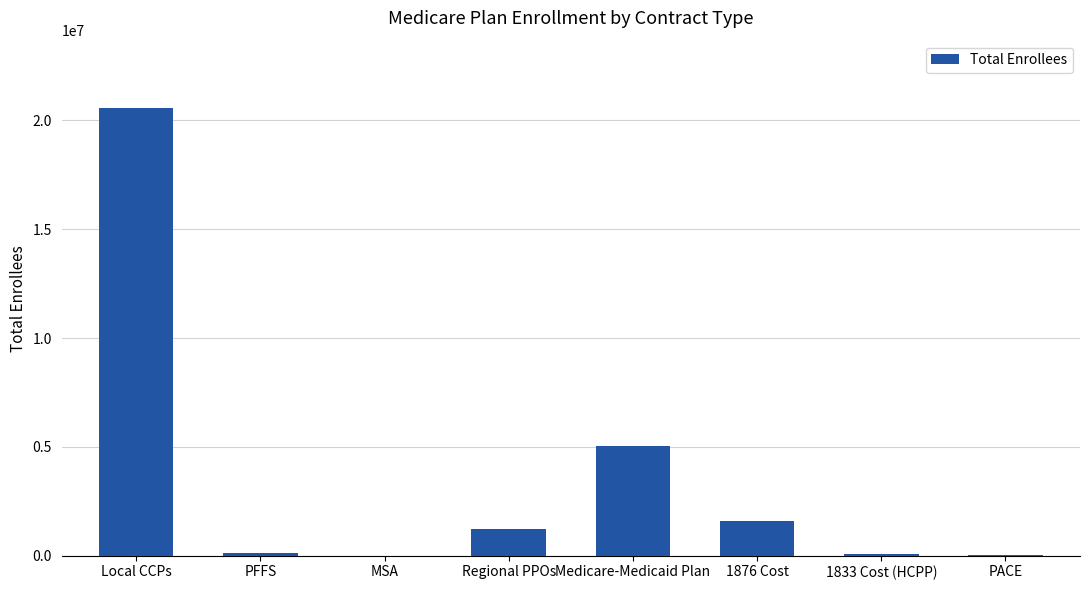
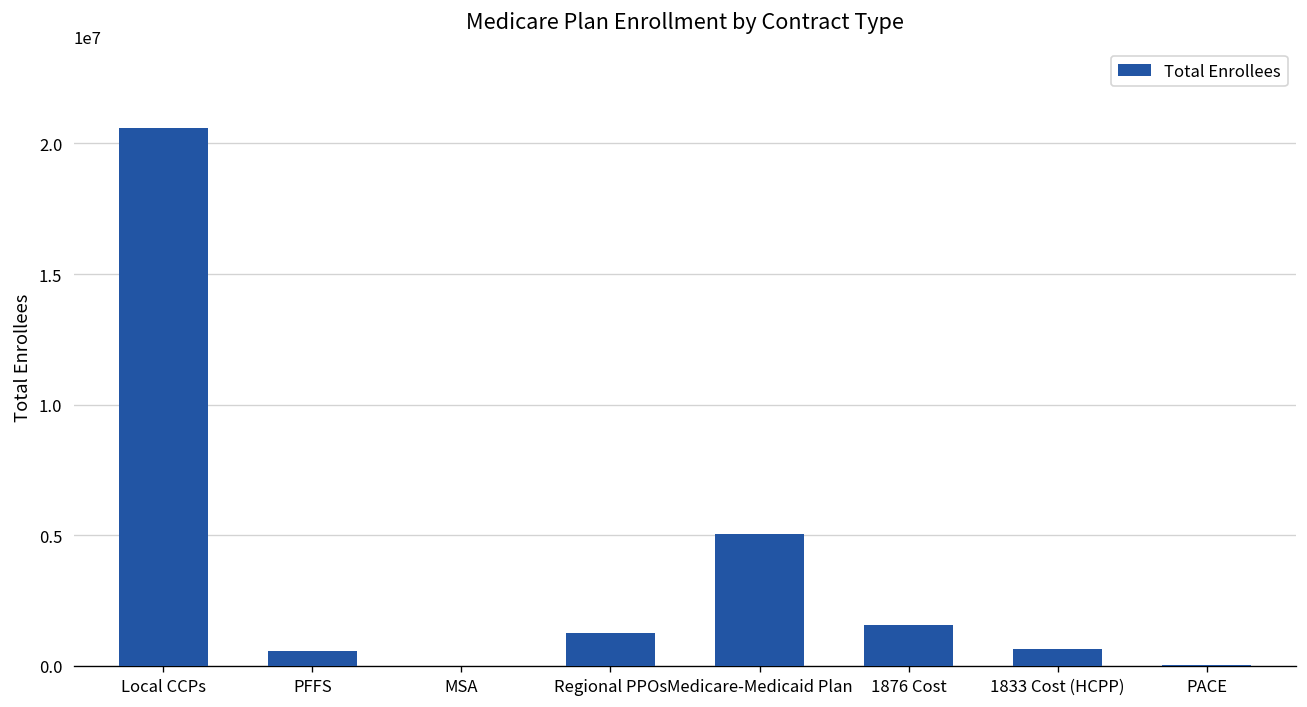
PFFS: 100000 -> 600000
1833 Cost (HCPP): 100000 -> 600000
